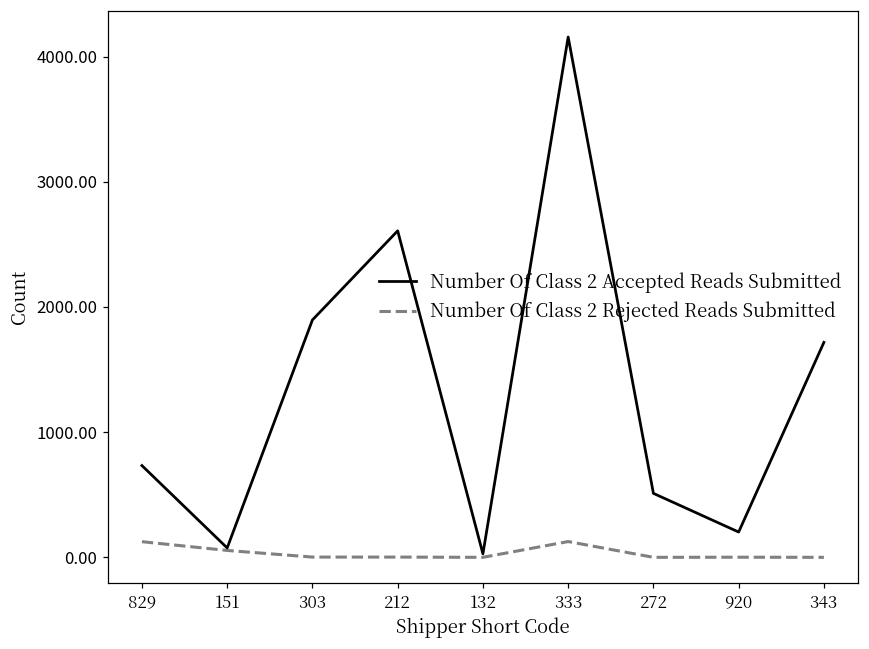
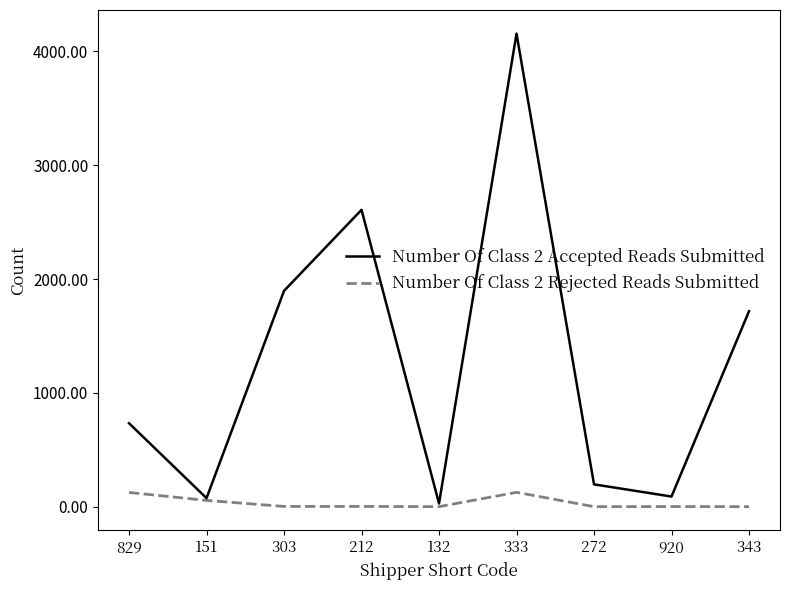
Number Of Class 2 Accepted Reads Submitted, 272: 510 -> 200
Number Of Class 2 Accepted Reads Submitted, 920: 200 -> 90
